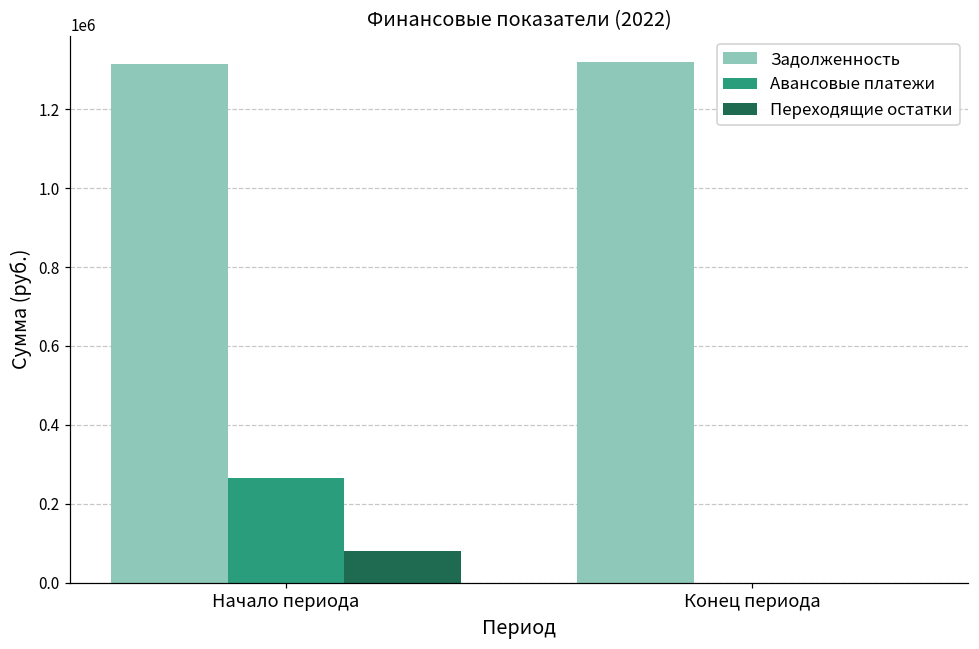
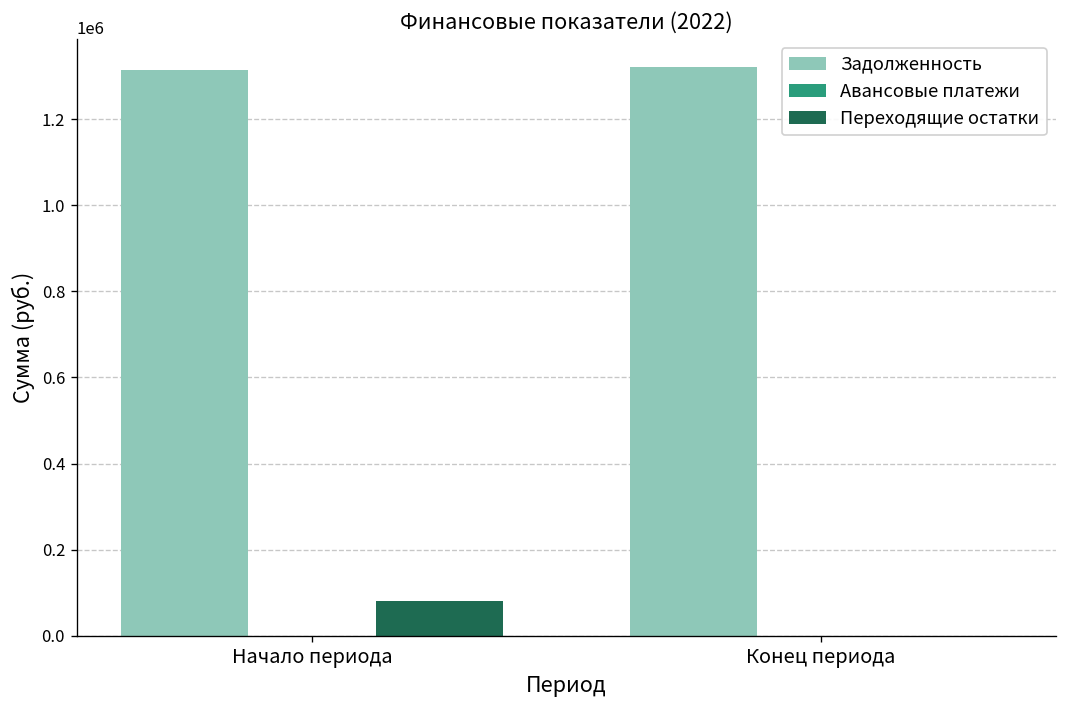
Авансовые платежи, Начало периода: 270000 -> 0
